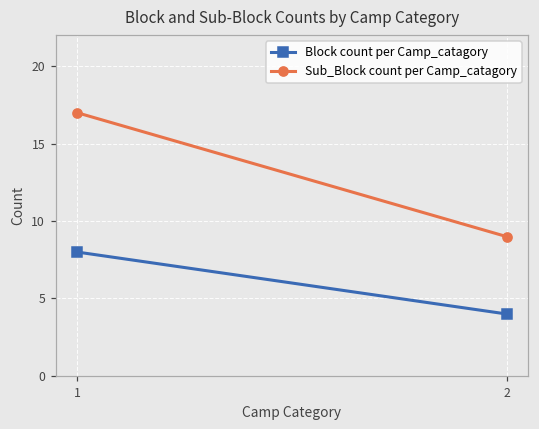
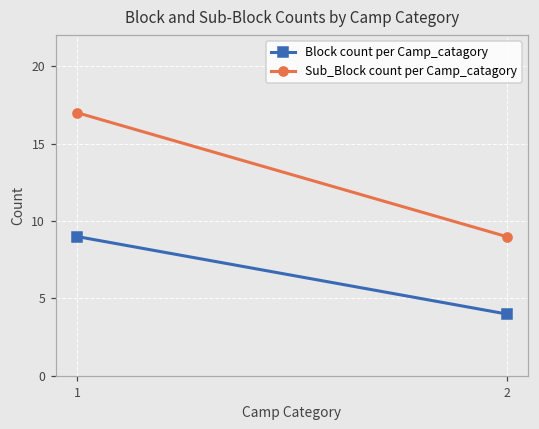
Block count per Camp_catagory, 1: 8 -> 9
